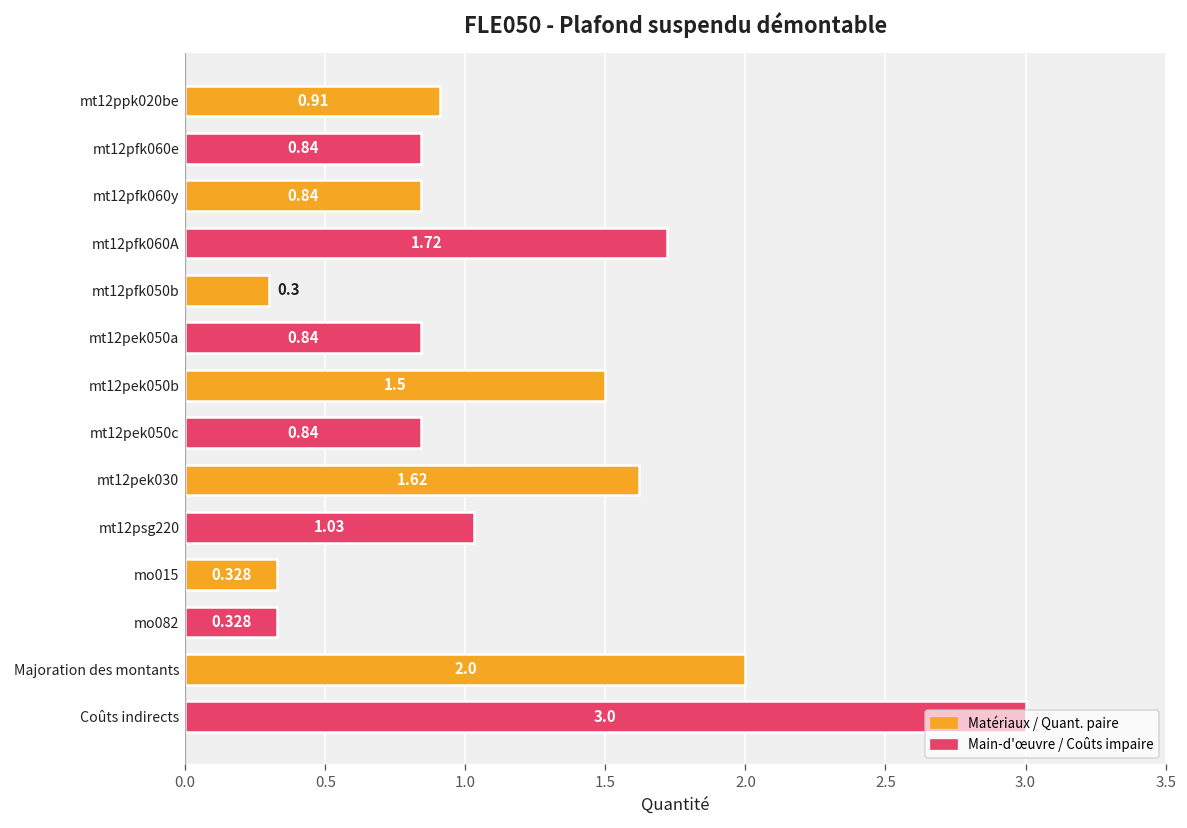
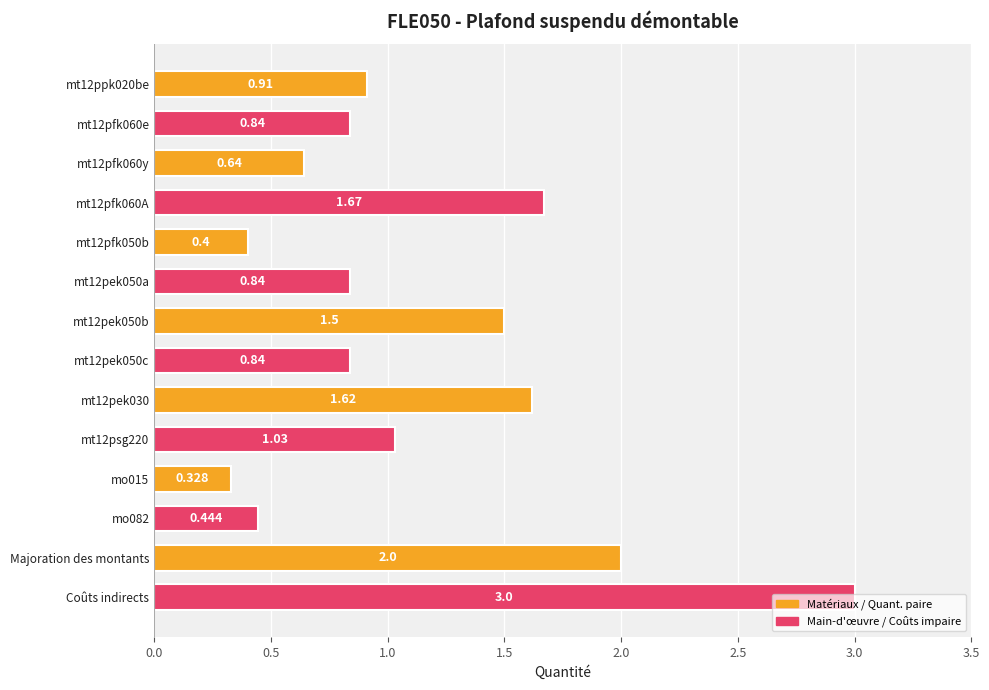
mt12pfk060y: 0.84 -> 0.64
mt12pfk060A: 1.72 -> 1.67
mt12pfk050b: 0.3 -> 0.4
mo082: 0.328 -> 0.444
